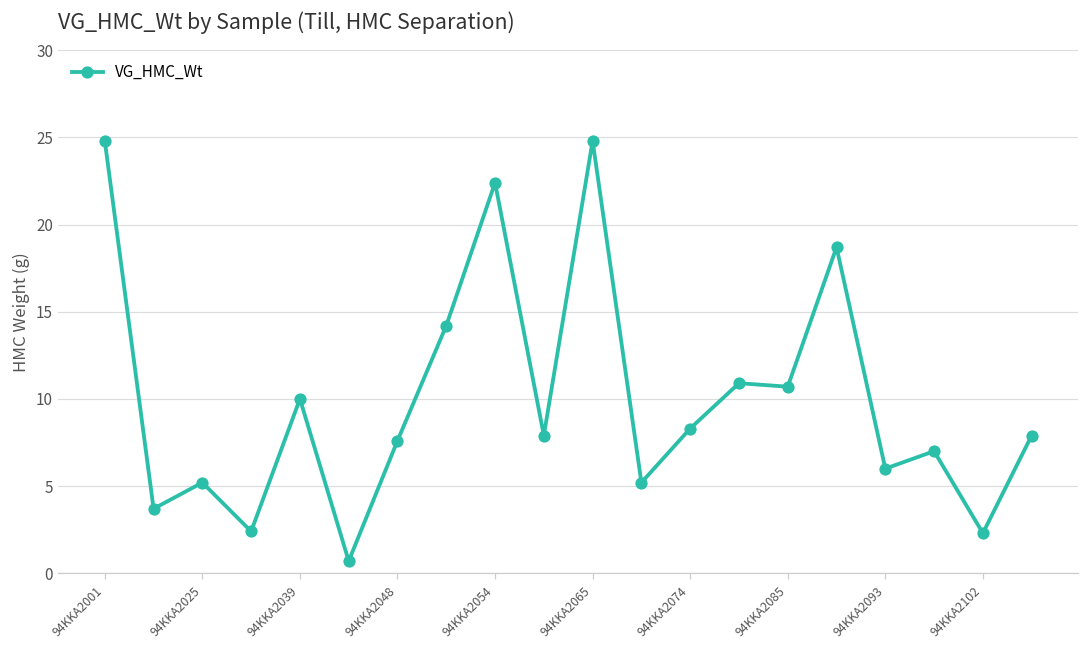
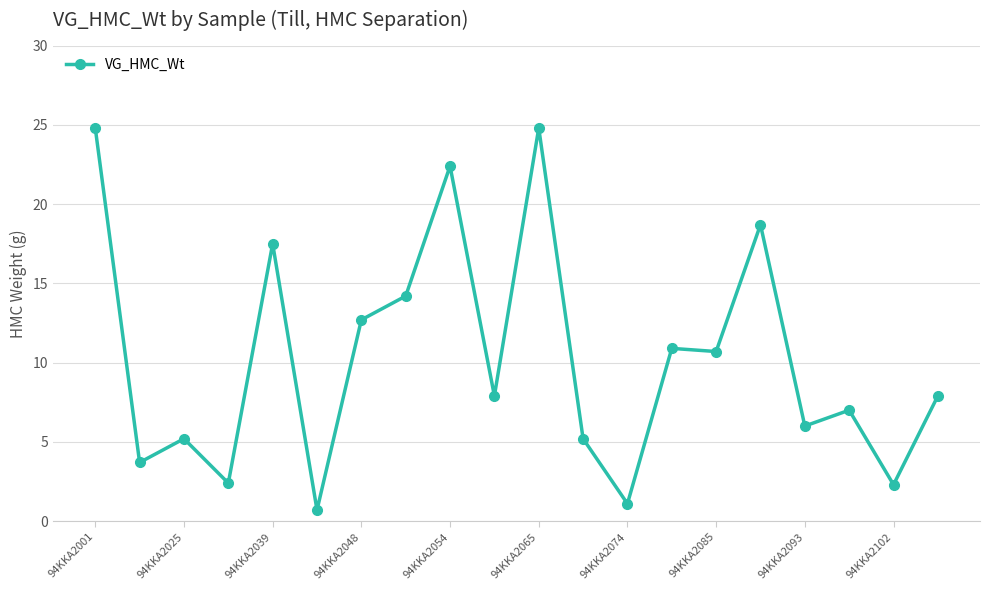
94KKA2039: 10.0 -> 17.5
94KKA2048: 7.6 -> 12.7
94KKA2074: 8.3 -> 1.1
